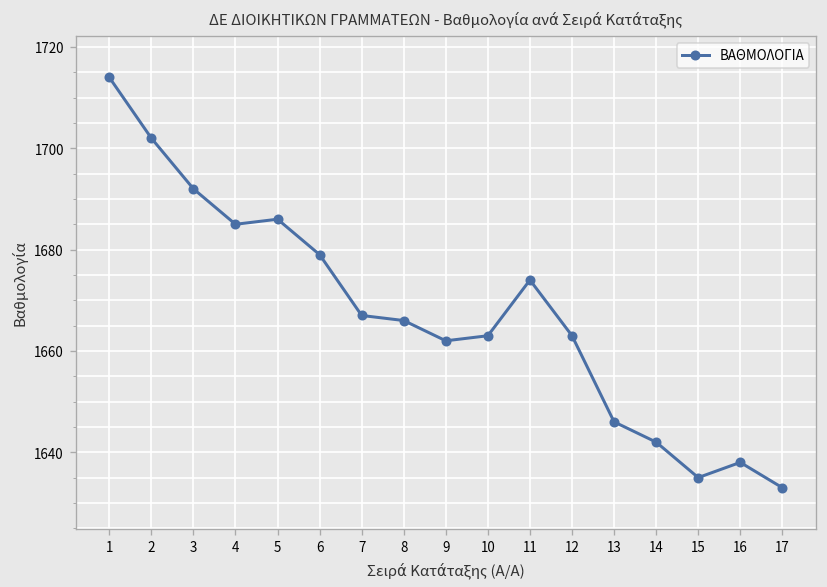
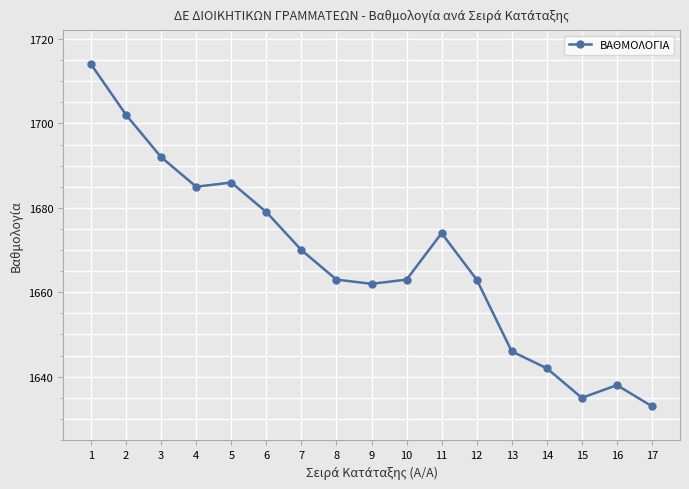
7: 1667 -> 1670
8: 1666 -> 1663
